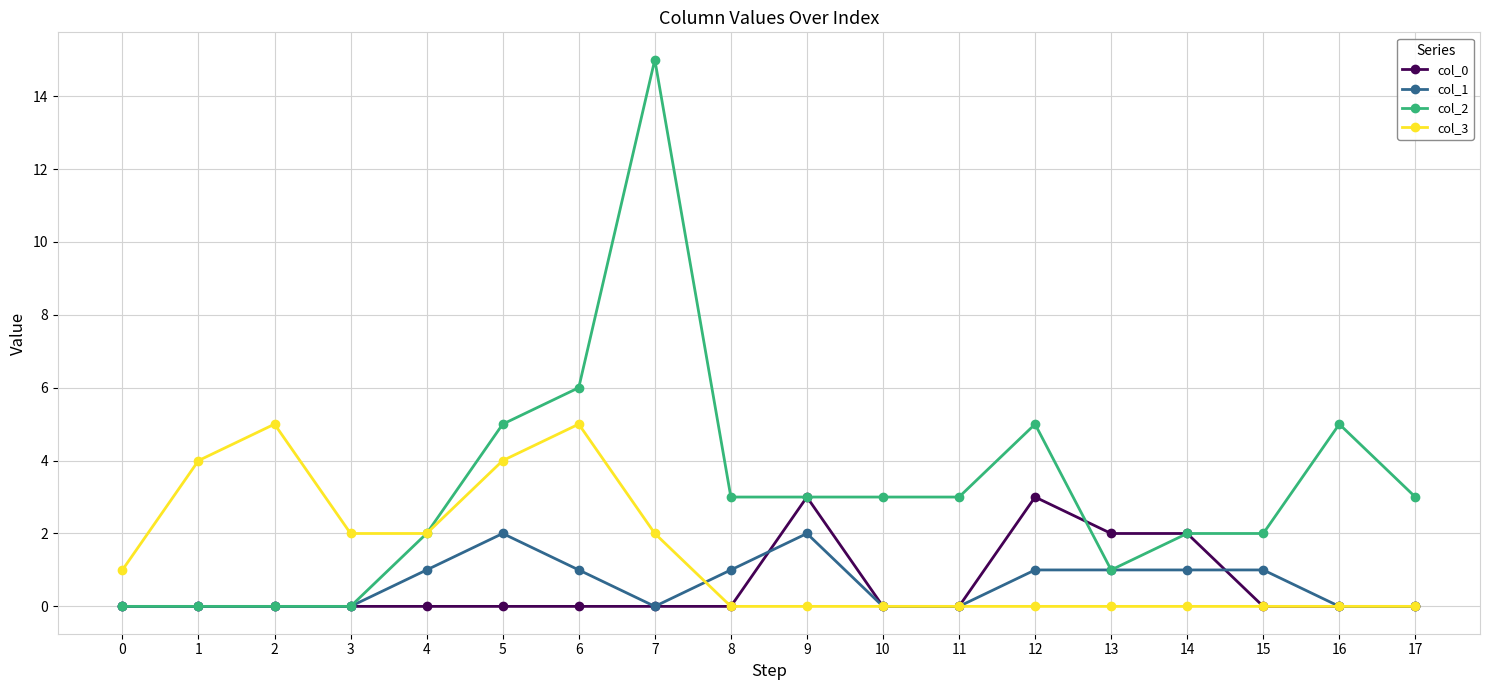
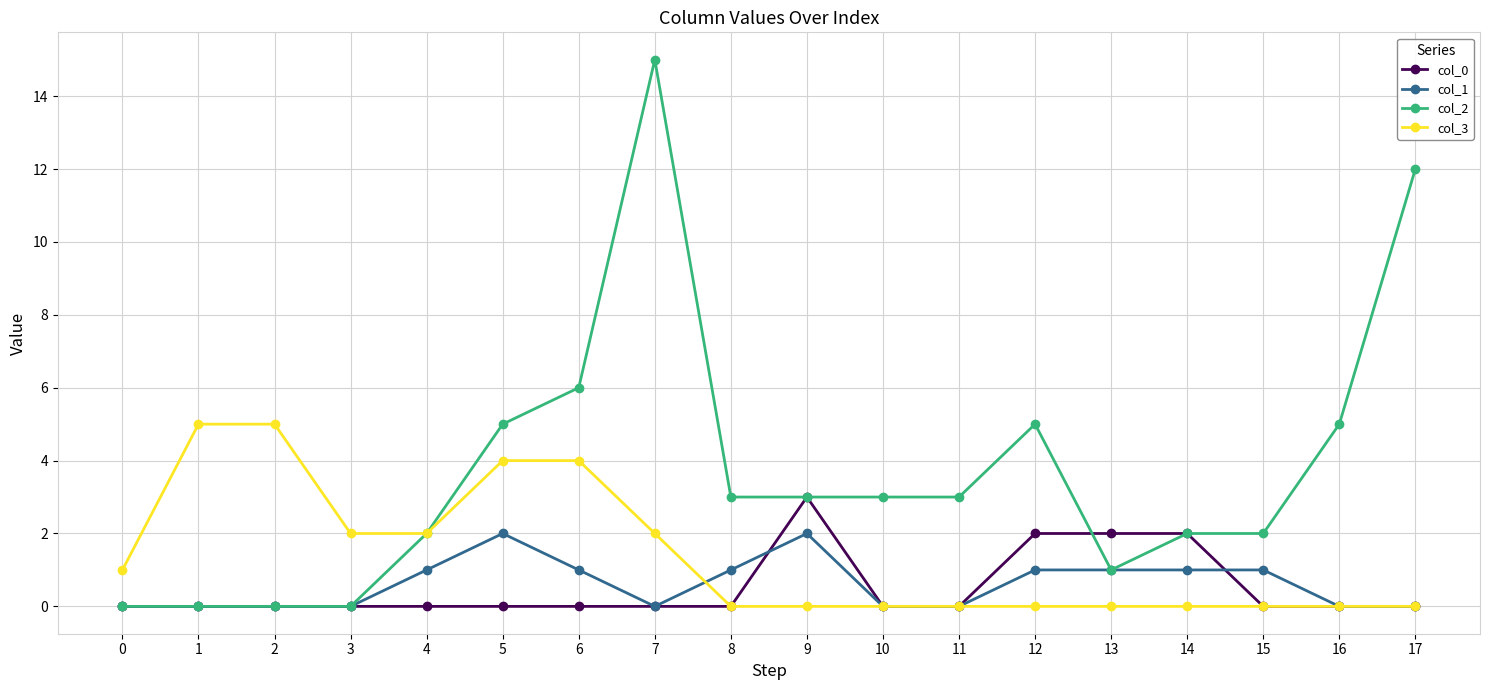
col_3, 1: 4 -> 5
col_3, 6: 5 -> 4
col_0, 12: 3 -> 2
col_2, 17: 3 -> 12
